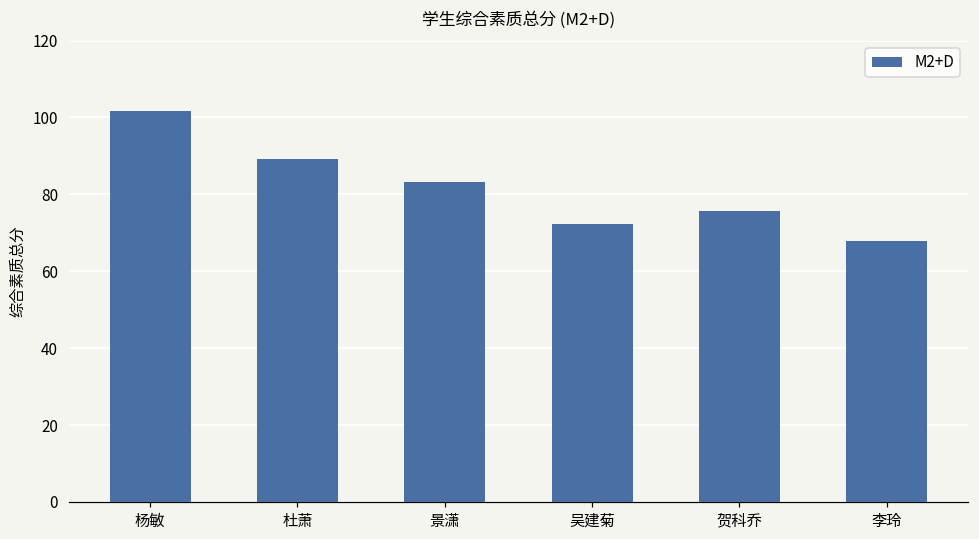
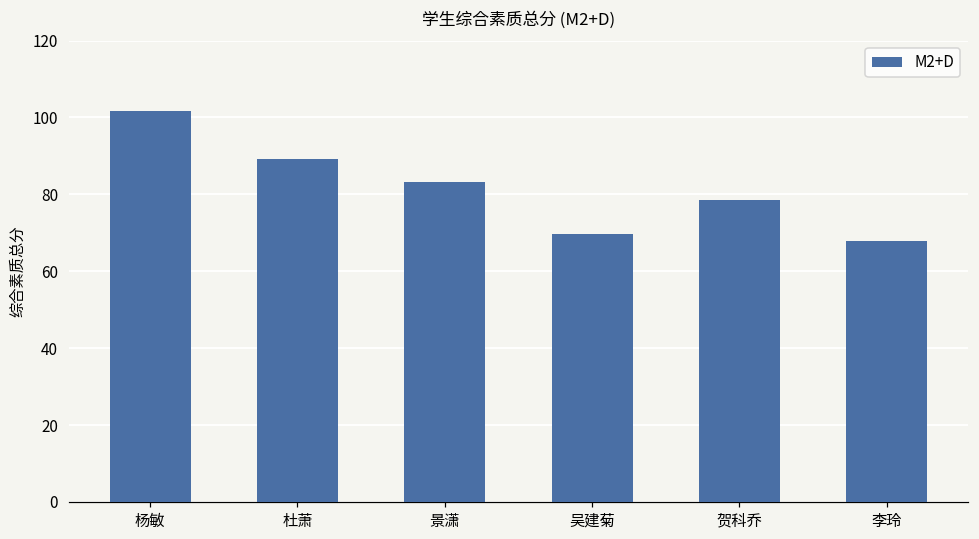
吴建菊: 72 -> 70
贺科乔: 76 -> 78
